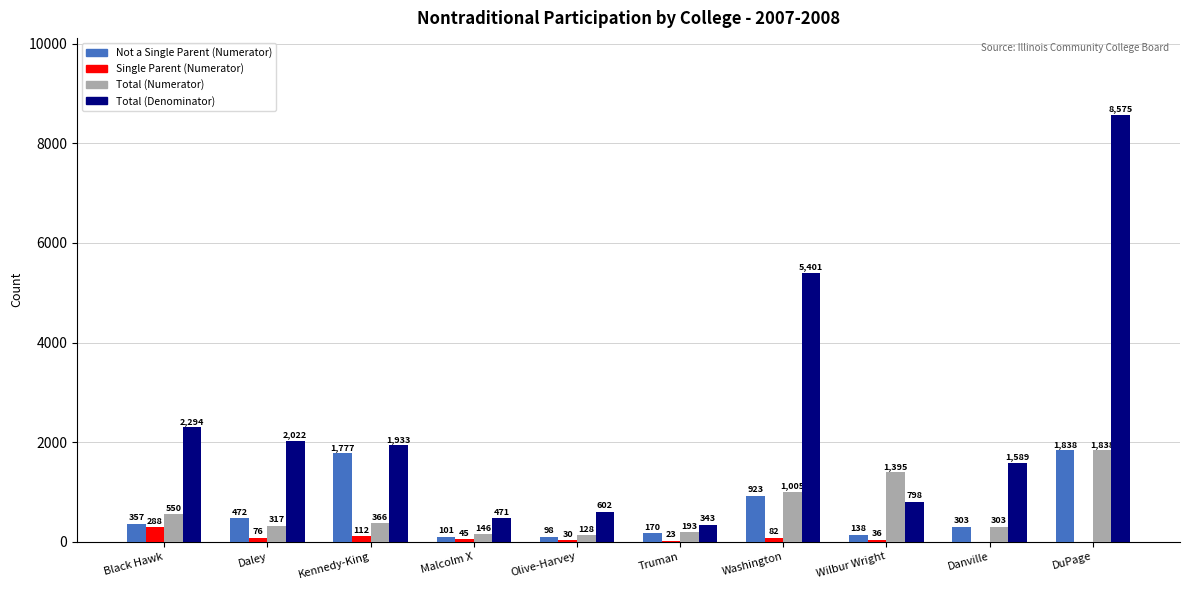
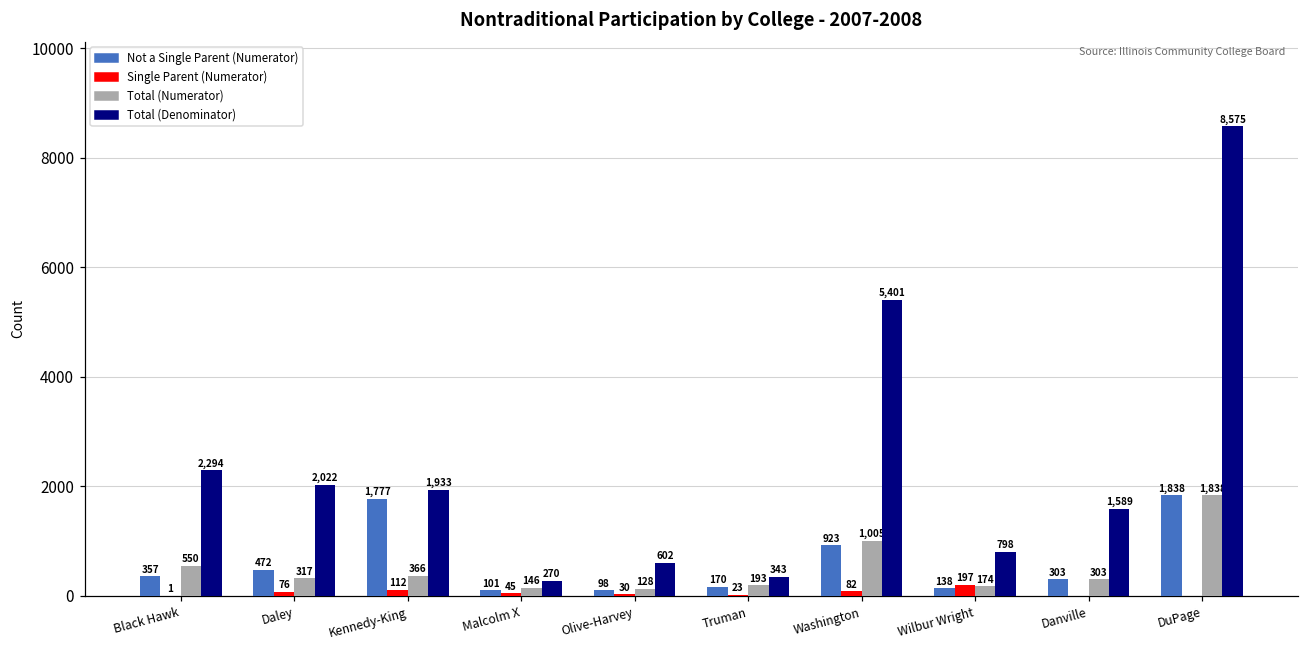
Single Parent (Numerator), Black Hawk: 288 -> 1
Total (Denominator), Malcolm X: 471 -> 270
Single Parent (Numerator), Wilbur Wright: 36 -> 197
Total (Numerator), Wilbur Wright: 1,395 -> 174
